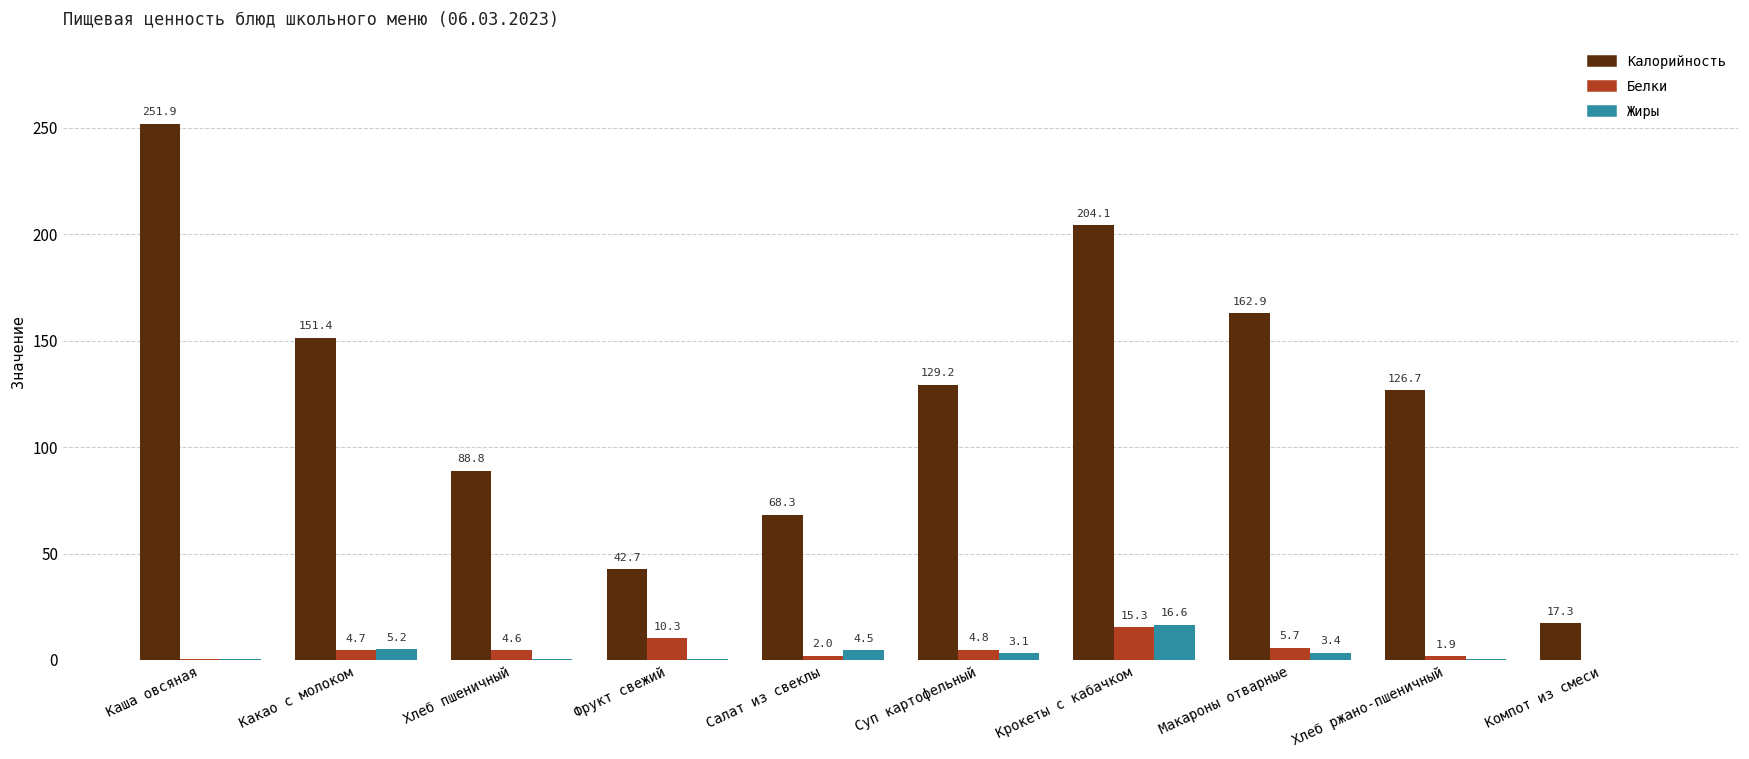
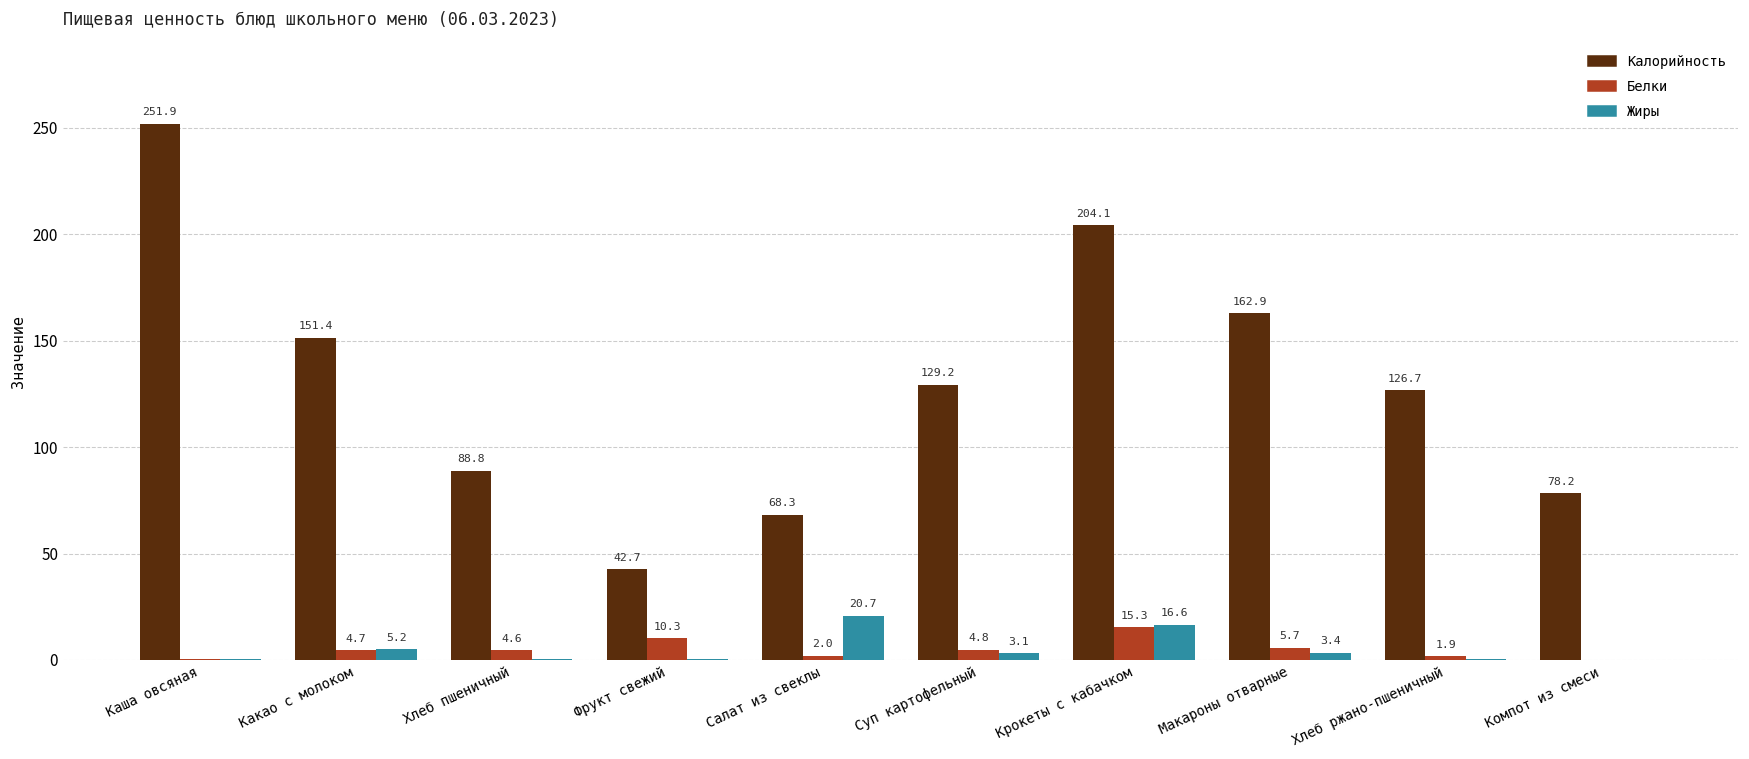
Жиры, Салат из свеклы: 4.5 -> 20.7
Калорийность, Компот из смеси: 17.3 -> 78.2
